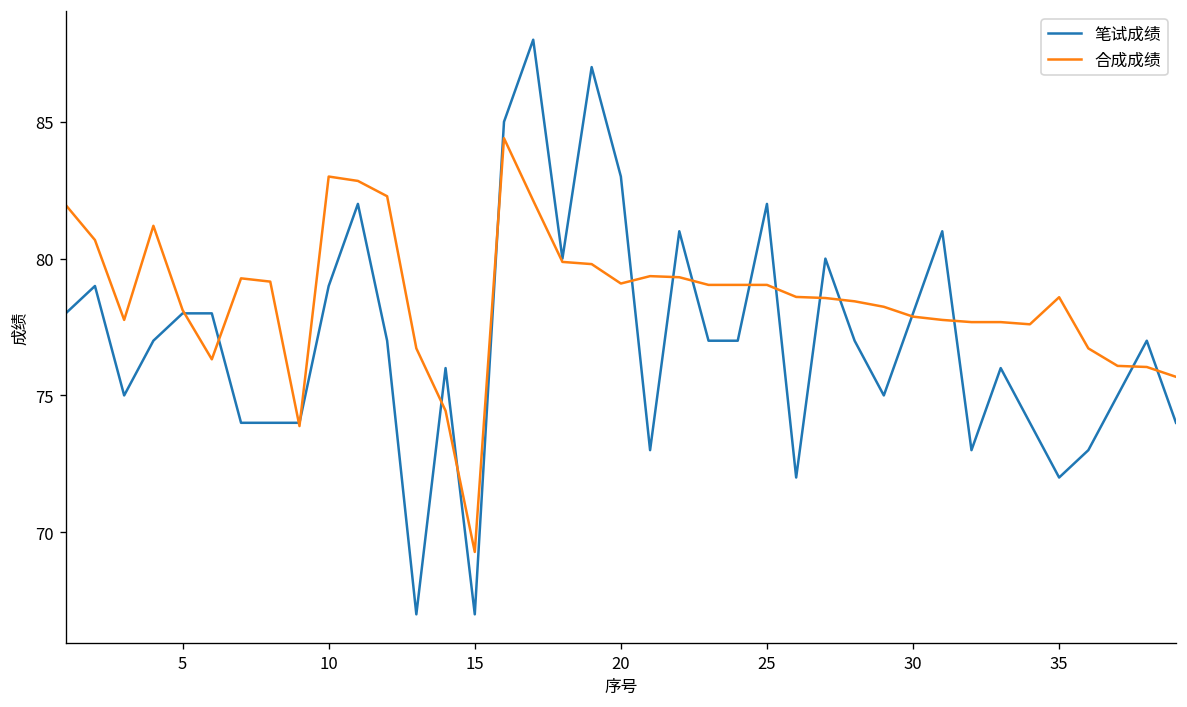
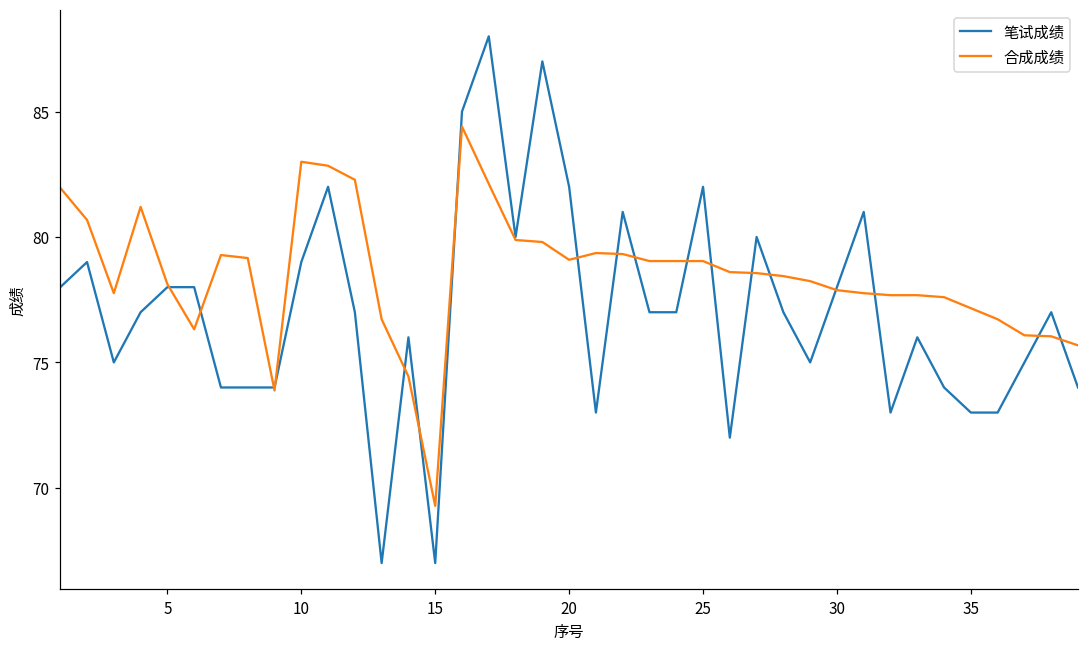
笔试成绩, 20: 83 -> 82
笔试成绩, 35: 72 -> 73
合成成绩, 35: 78.6 -> 77.2
